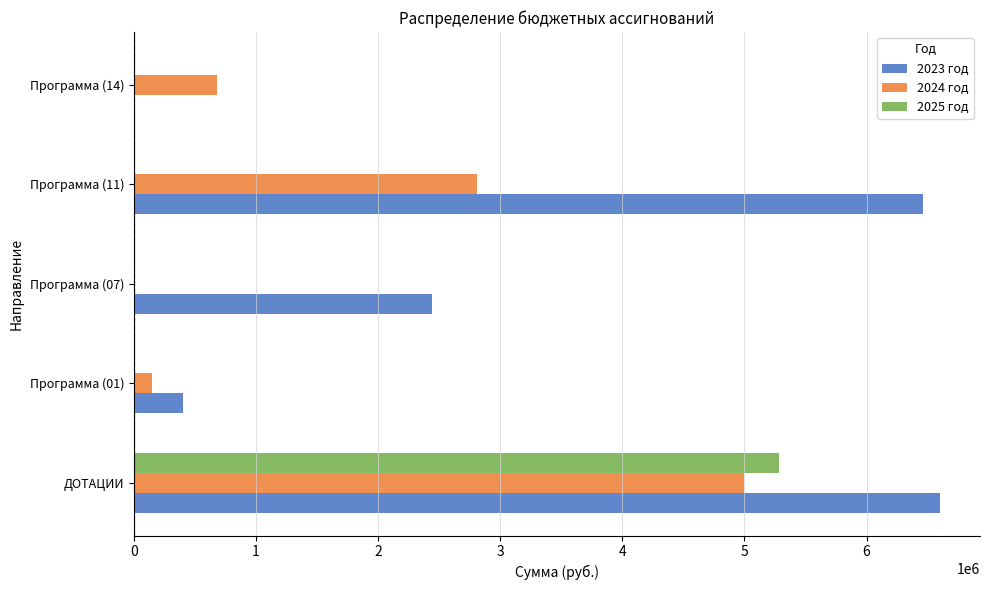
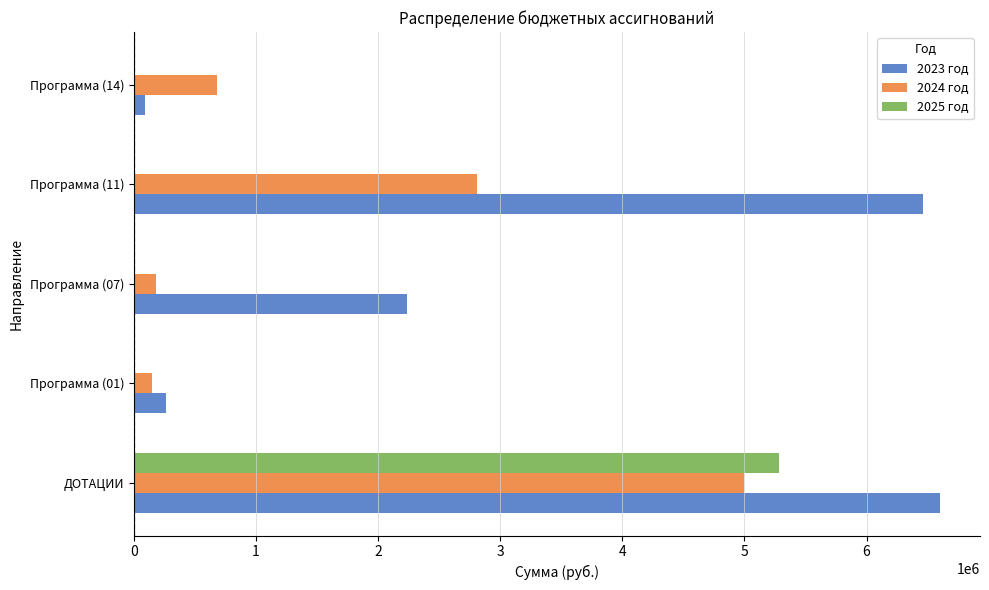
2023 год, Программа (14): 0 -> 90000
2024 год, Программа (07): 0 -> 190000
2023 год, Программа (07): 2440000 -> 2240000
2023 год, Программа (01): 400000 -> 260000
